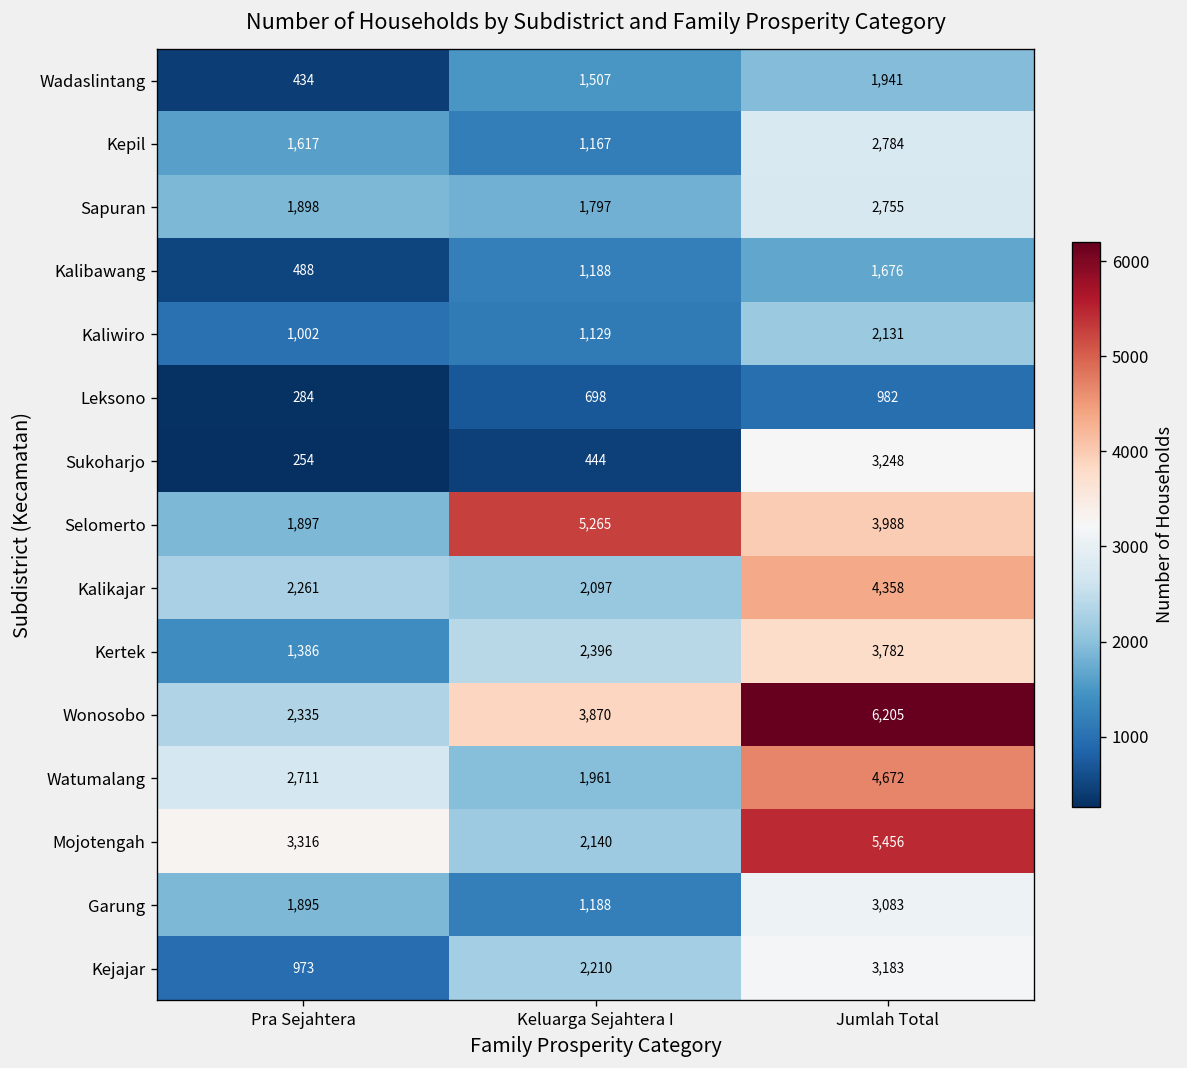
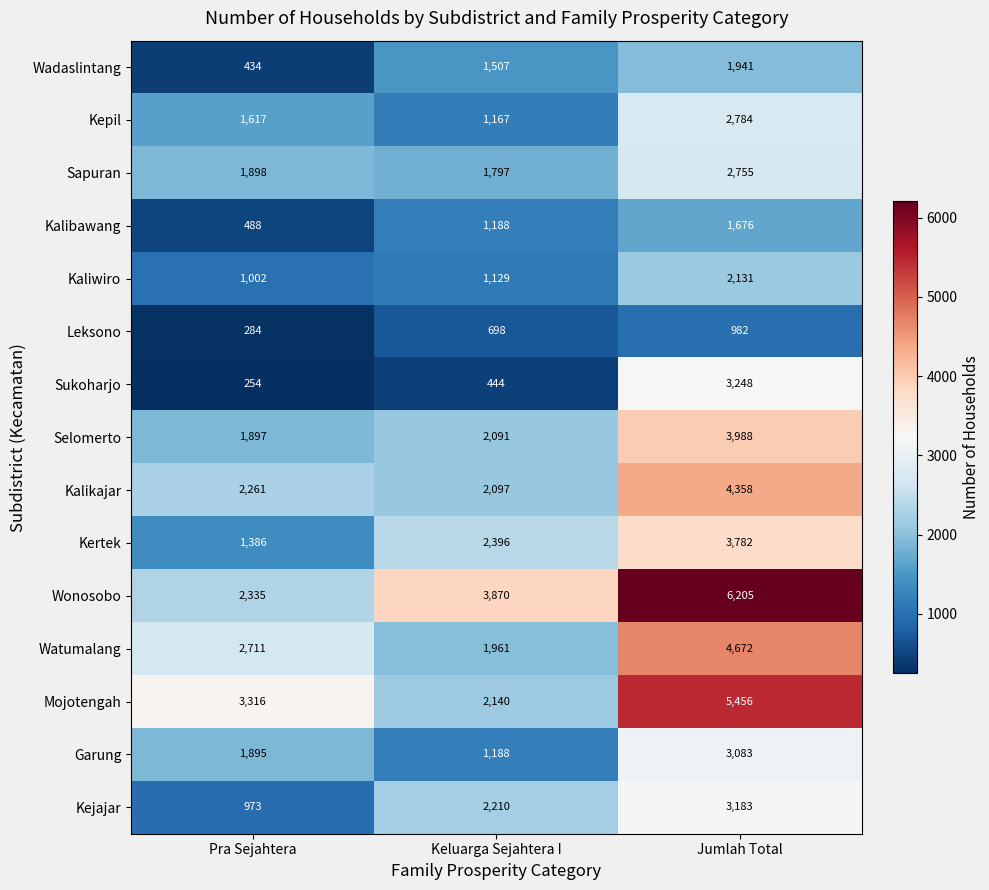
Selomerto, Keluarga Sejahtera I: 5,265 -> 2,091
